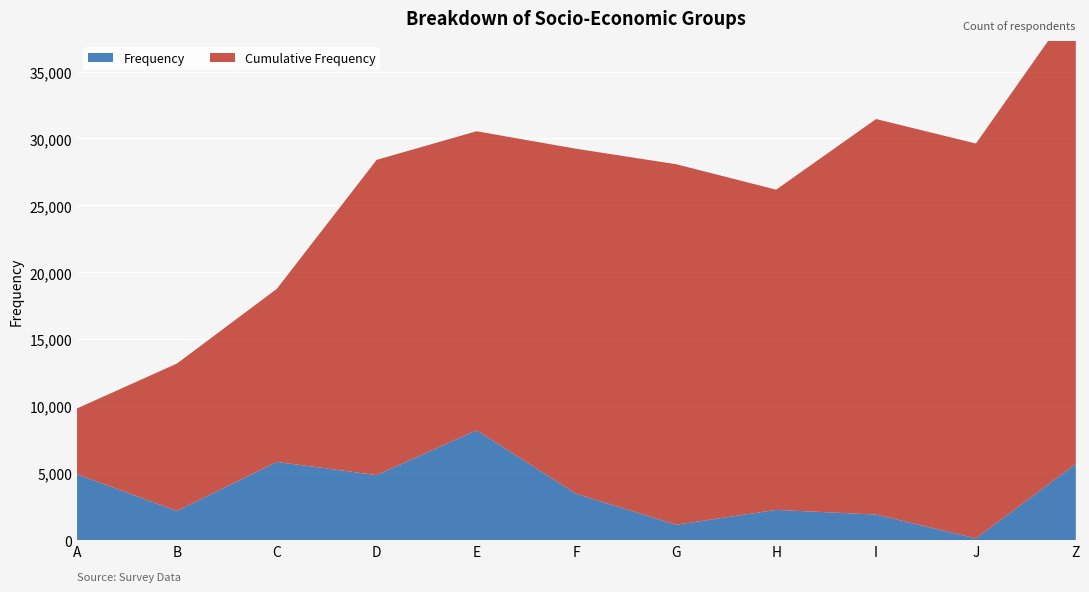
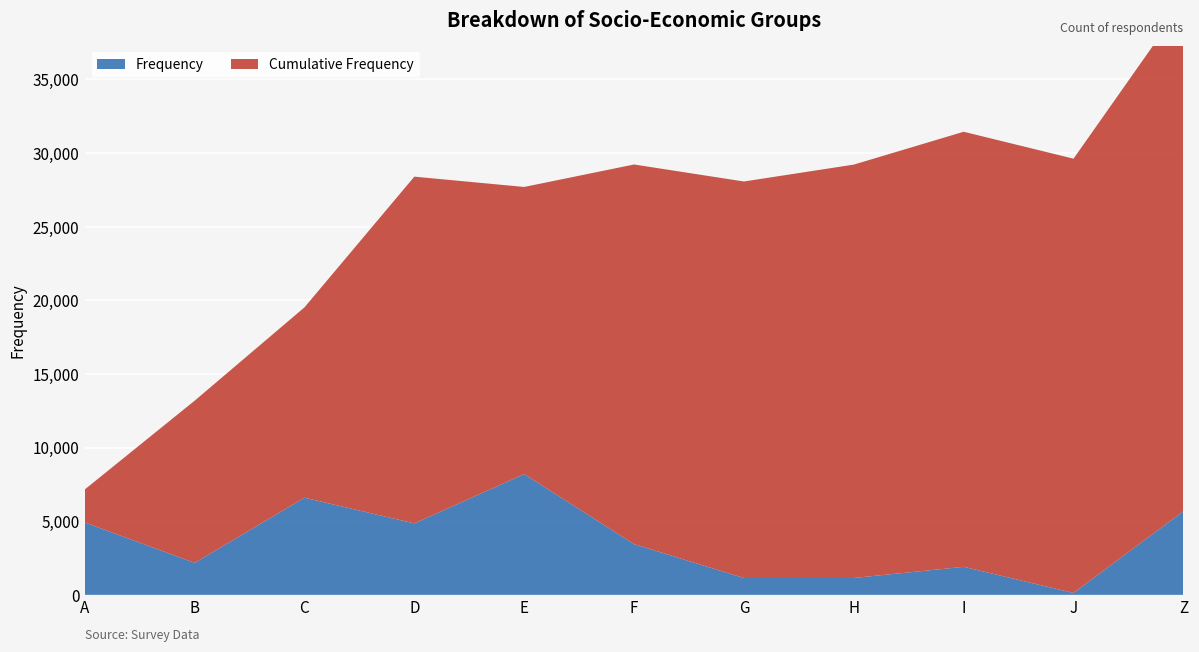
Cumulative Frequency, A: 4,900 -> 2,200
Frequency, C: 5,800 -> 6,600
Cumulative Frequency, E: 22,300 -> 19,500
Frequency, H: 2,300 -> 1,100
Cumulative Frequency, H: 23,900 -> 28,100
